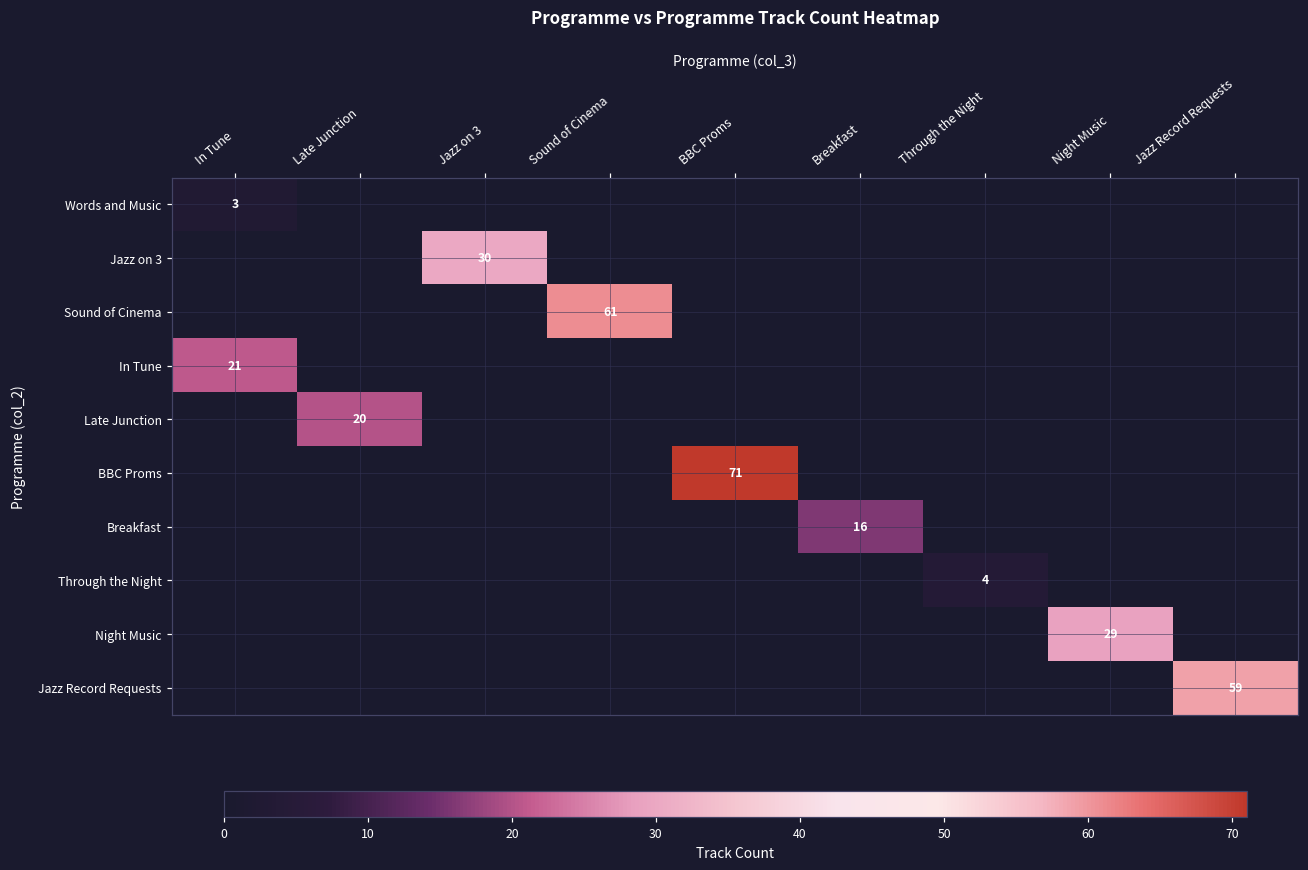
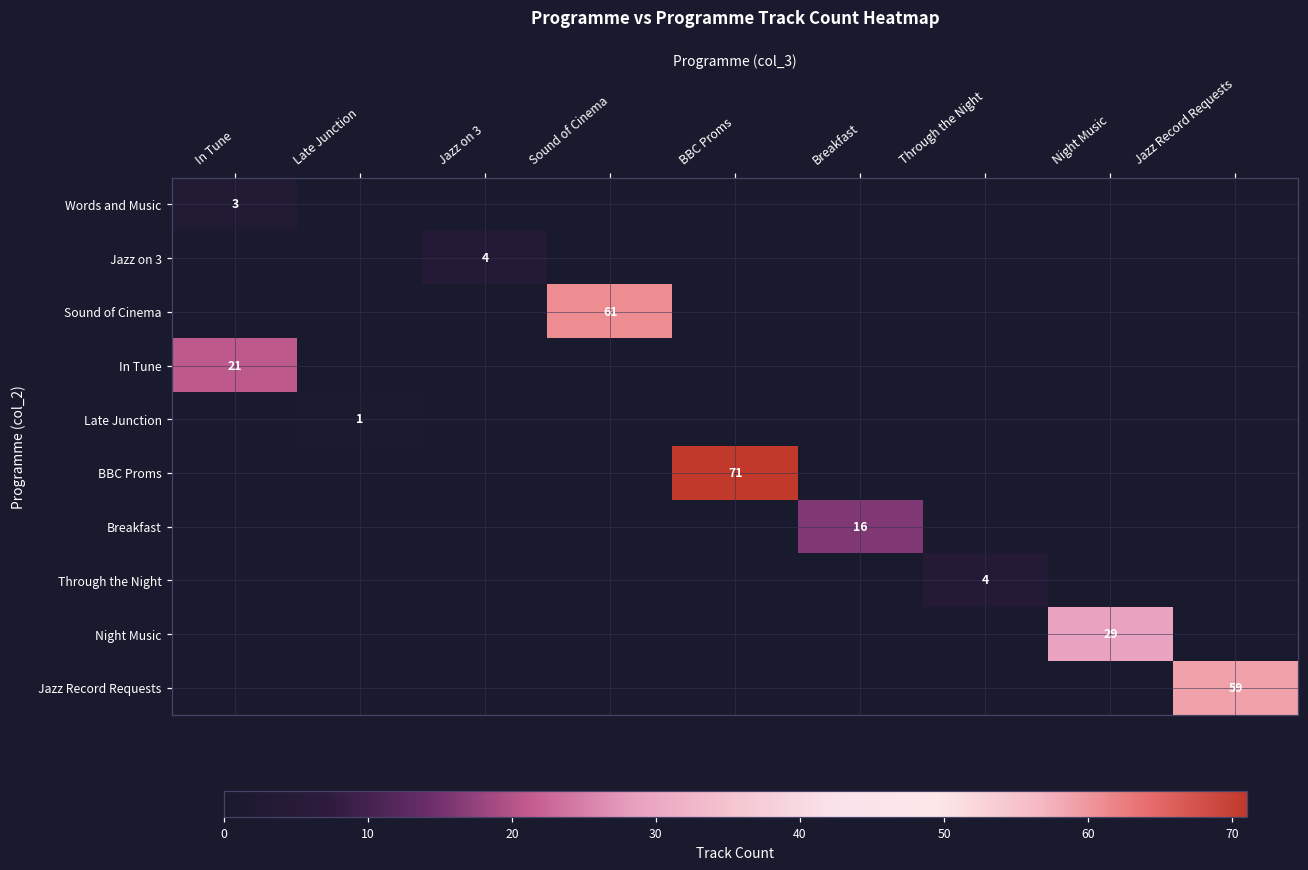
Jazz on 3, Jazz on 3: 30 -> 4
Late Junction, Late Junction: 20 -> 1
